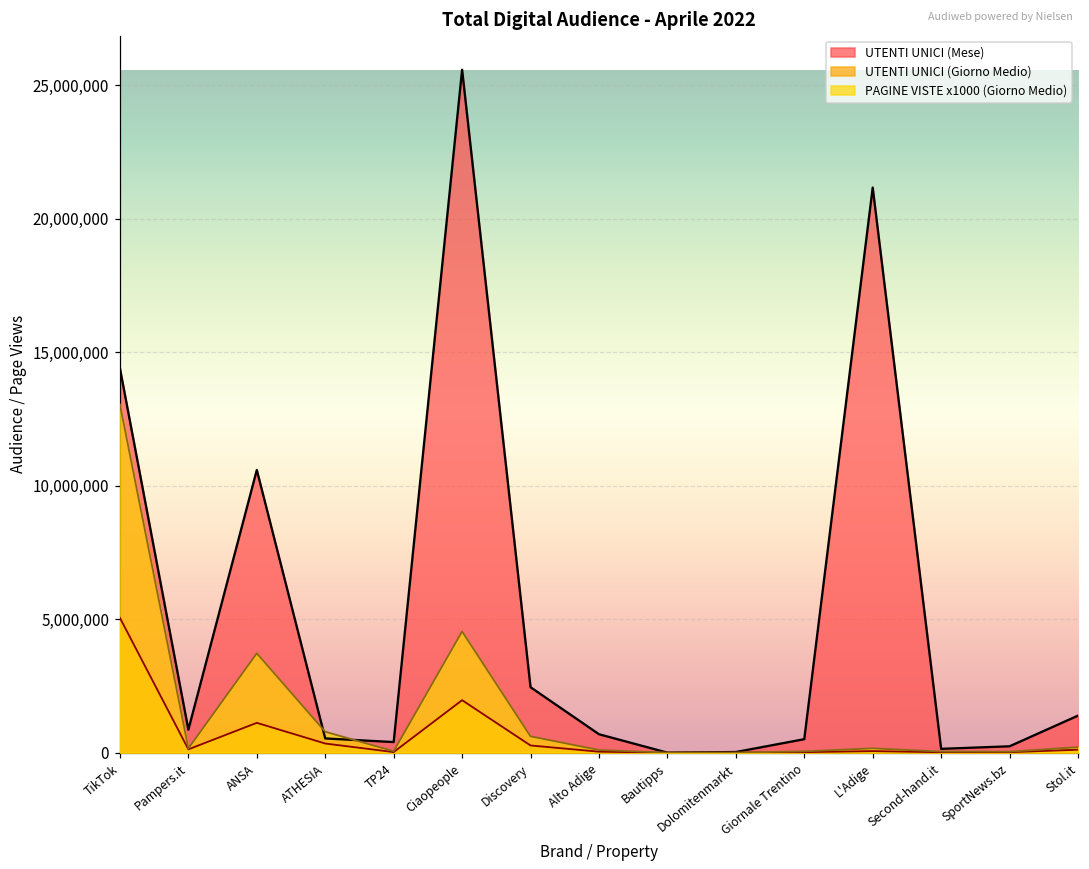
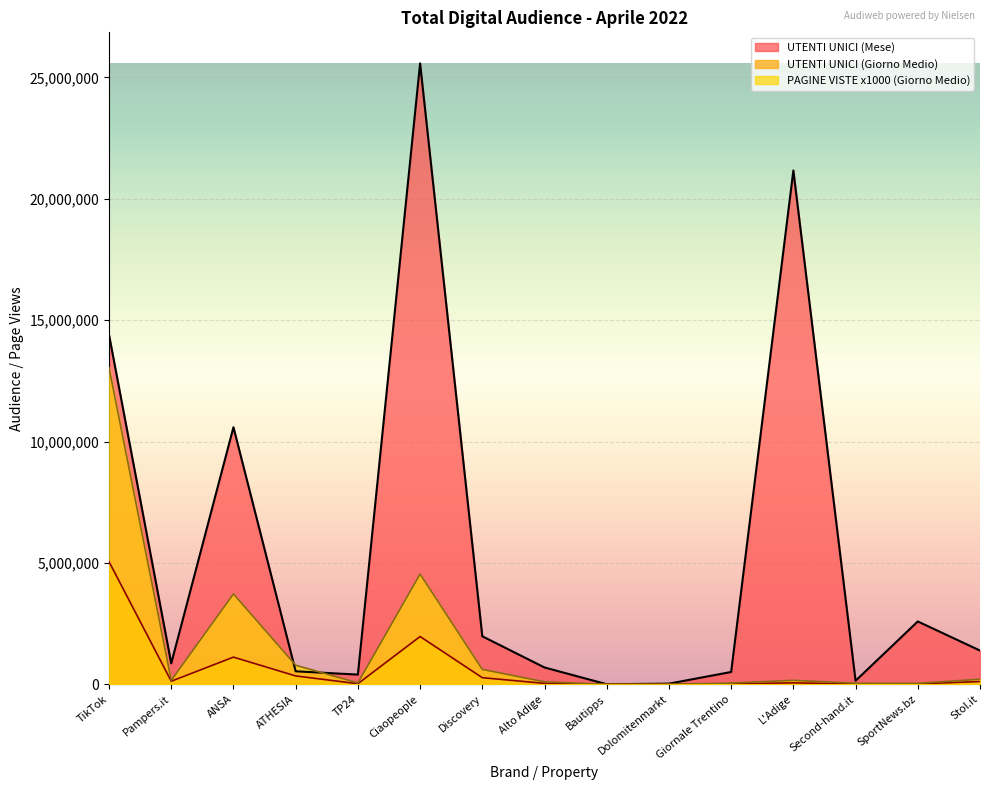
UTENTI UNICI (Mese), Discovery: 2,500,000 -> 2,000,000
UTENTI UNICI (Mese), SportNews.bz: 200,000 -> 2,600,000
